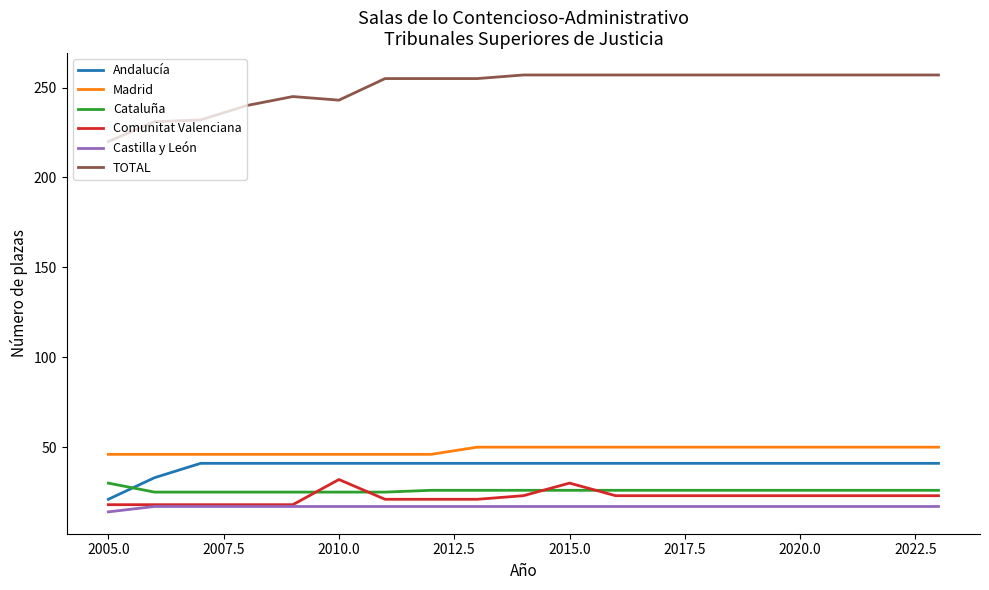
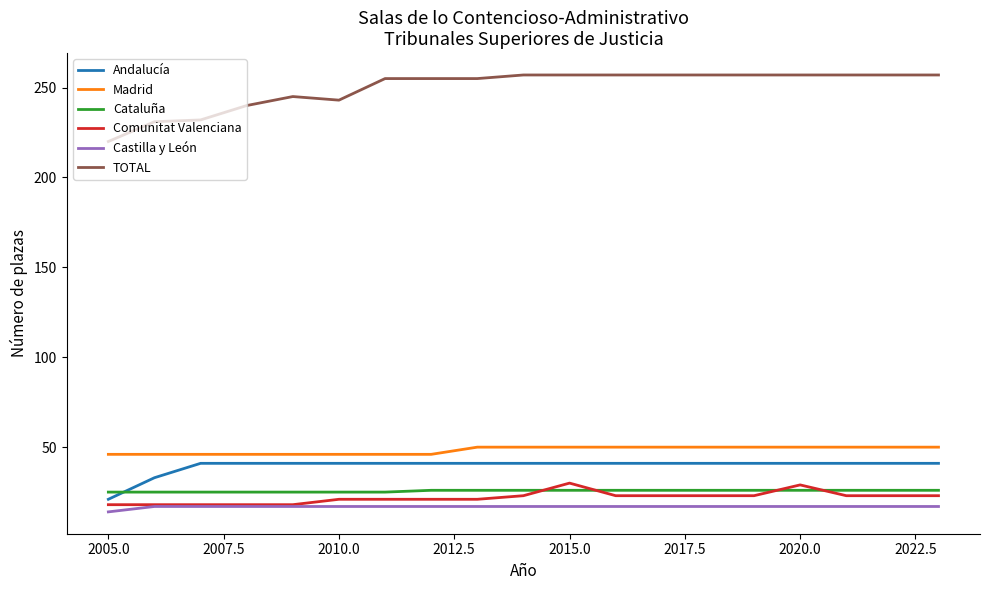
Cataluña, 2005.0: 30 -> 25
Comunitat Valenciana, 2010.0: 32 -> 21
Comunitat Valenciana, 2020.0: 23 -> 29
